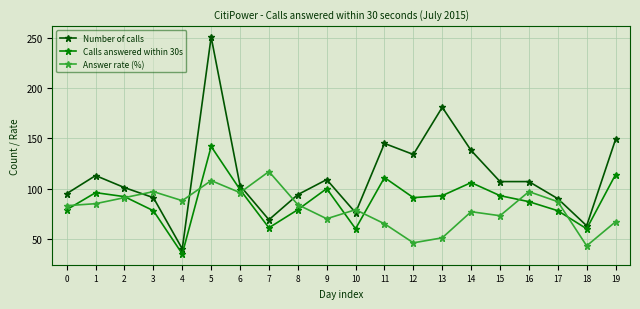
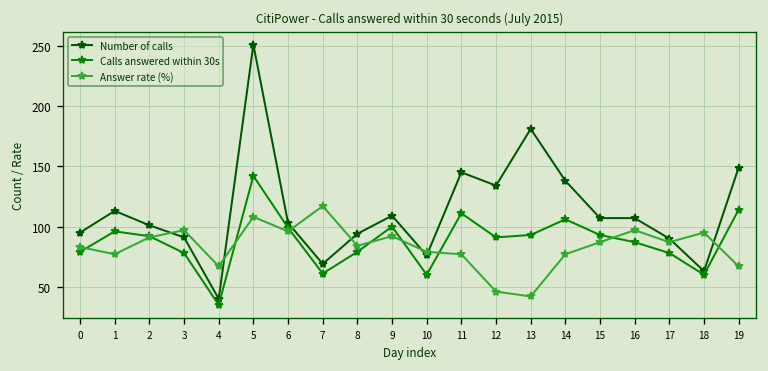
Answer rate (%), 1: 85 -> 77
Answer rate (%), 4: 88 -> 67
Answer rate (%), 9: 70 -> 92
Answer rate (%), 11: 65 -> 77
Answer rate (%), 13: 51 -> 42
Answer rate (%), 15: 73 -> 87
Answer rate (%), 18: 43 -> 95
